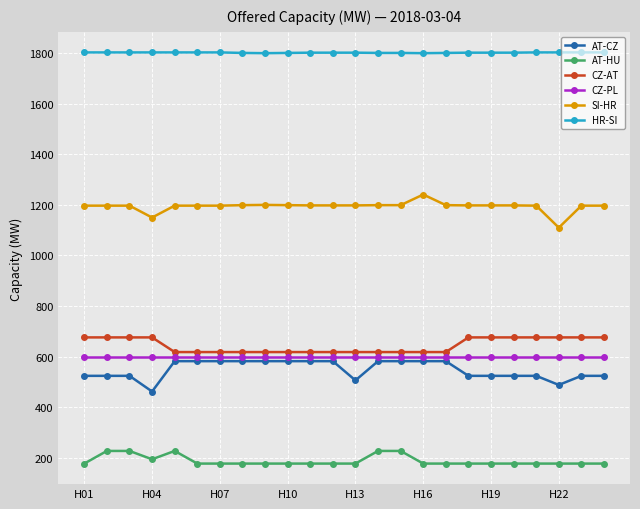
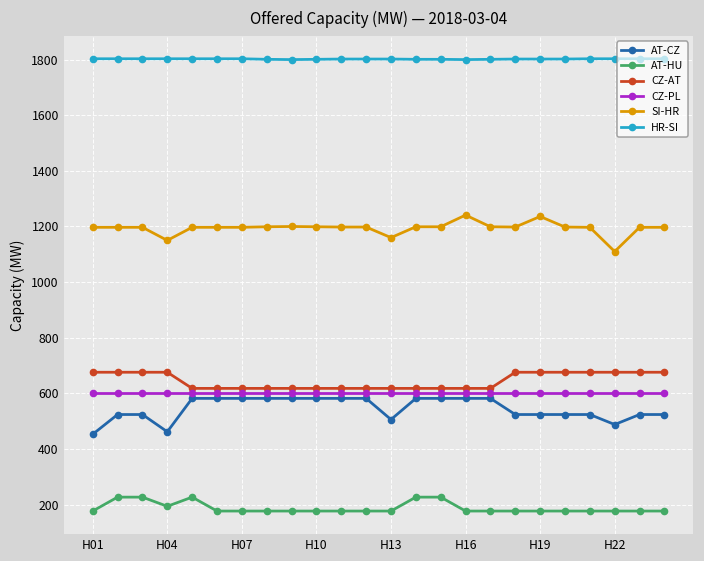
AT-CZ, H01: 520 -> 450
SI-HR, H13: 1200 -> 1160
SI-HR, H19: 1200 -> 1240
